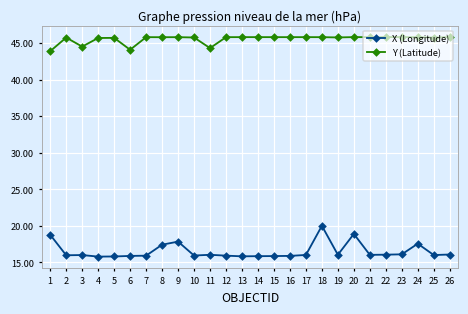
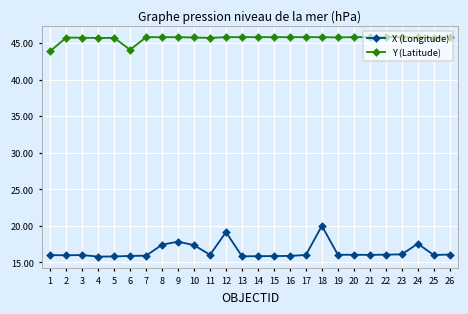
X (Longitude), 1: 19 -> 16
Y (Latitude), 3: 45 -> 46
X (Longitude), 10: 16 -> 17
Y (Latitude), 11: 44 -> 46
X (Longitude), 12: 16 -> 19
X (Longitude), 20: 19 -> 16
